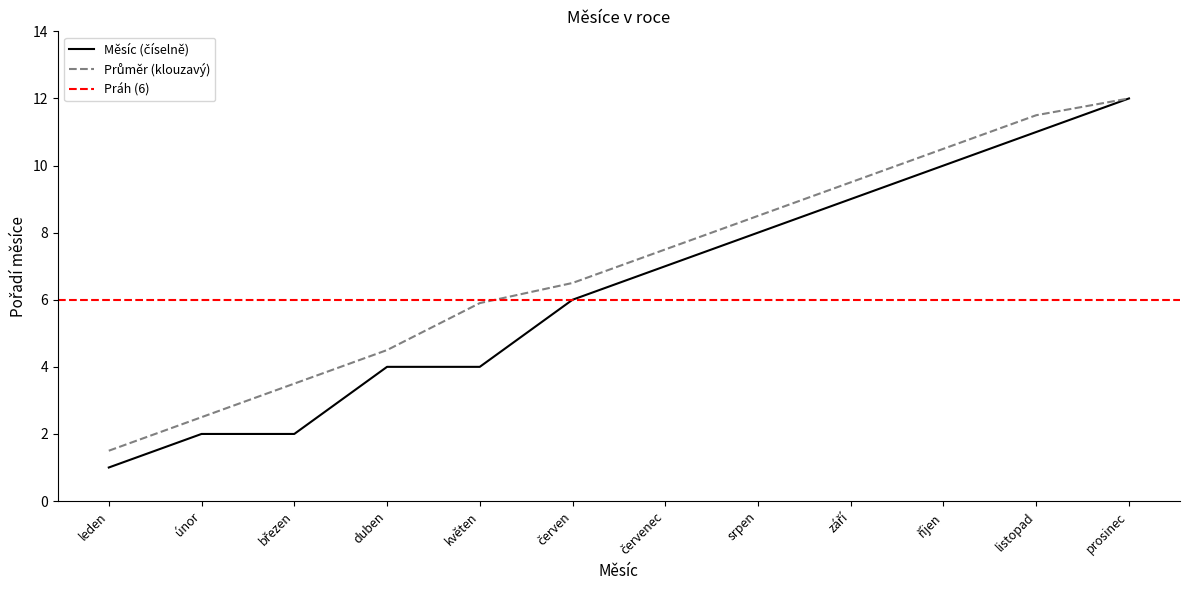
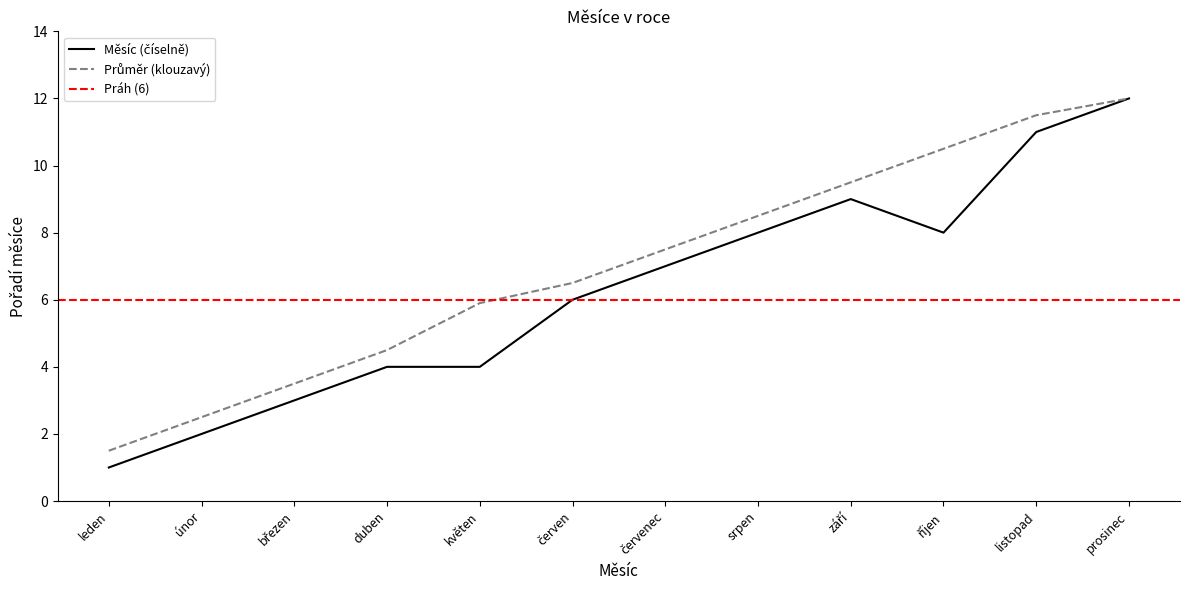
Měsíc (číselně), březen: 2 -> 3
Měsíc (číselně), říjen: 10 -> 8
